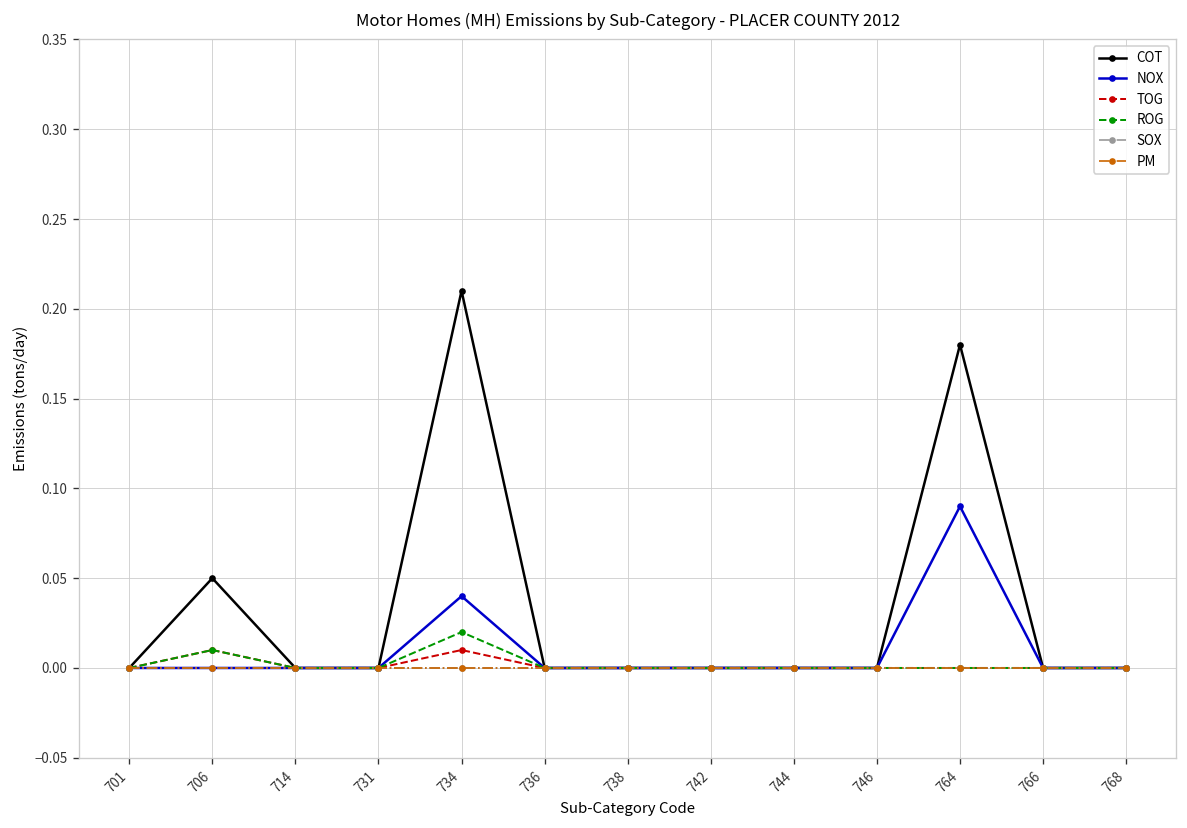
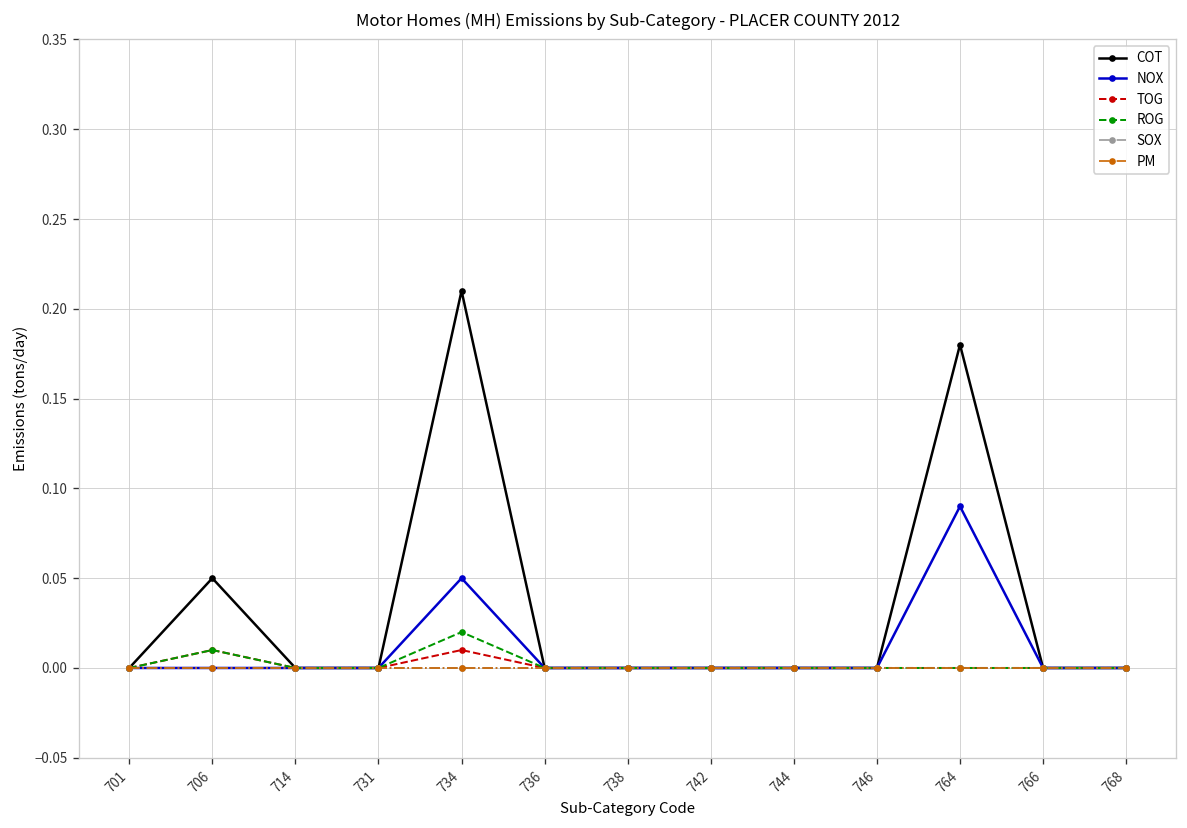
NOX, 734: 0.04 -> 0.05
